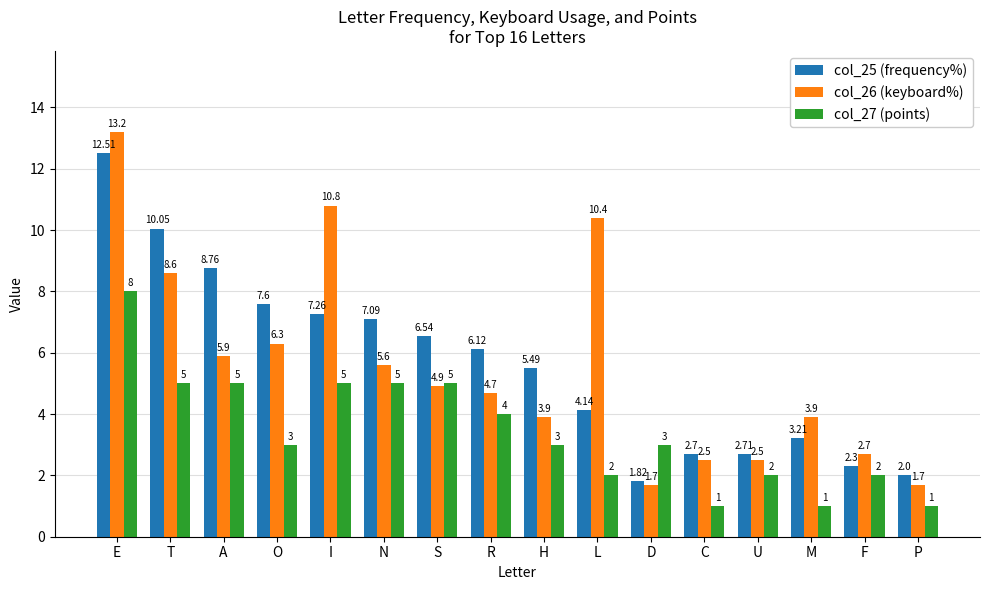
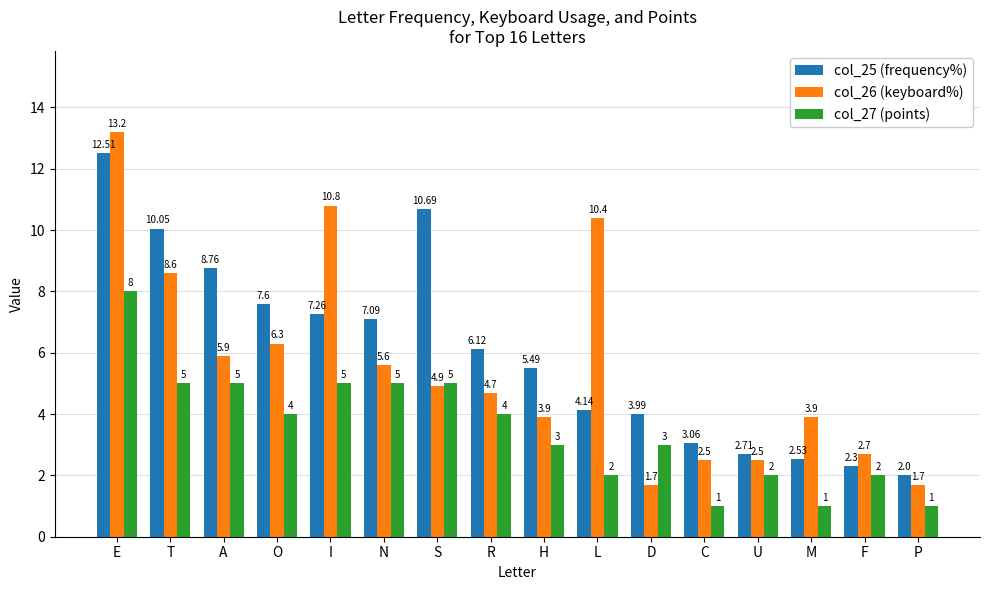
col_27 (points), O: 3 -> 4
col_25 (frequency%), S: 6.54 -> 10.69
col_25 (frequency%), D: 1.82 -> 3.99
col_25 (frequency%), C: 2.7 -> 3.06
col_25 (frequency%), M: 3.21 -> 2.53
